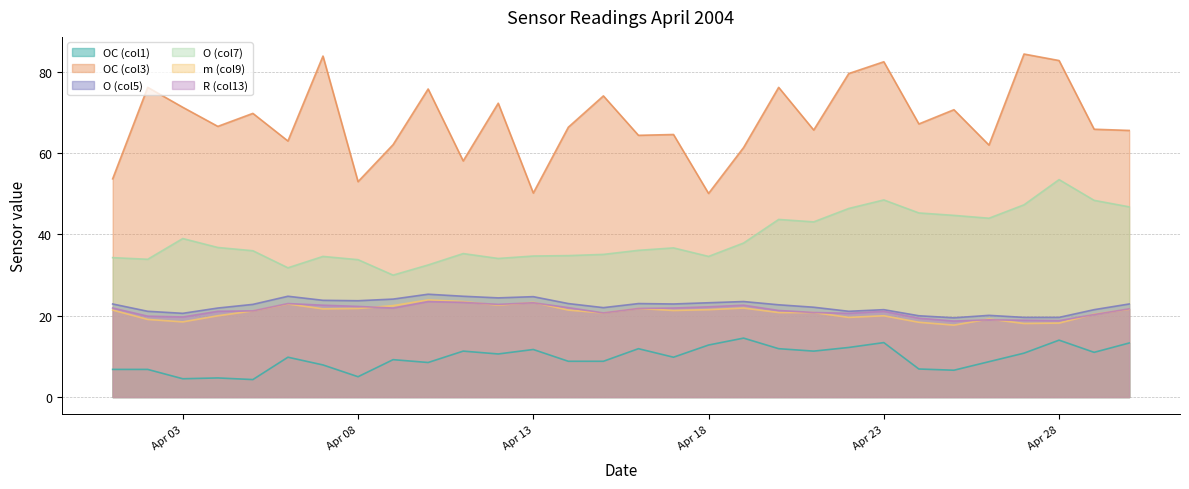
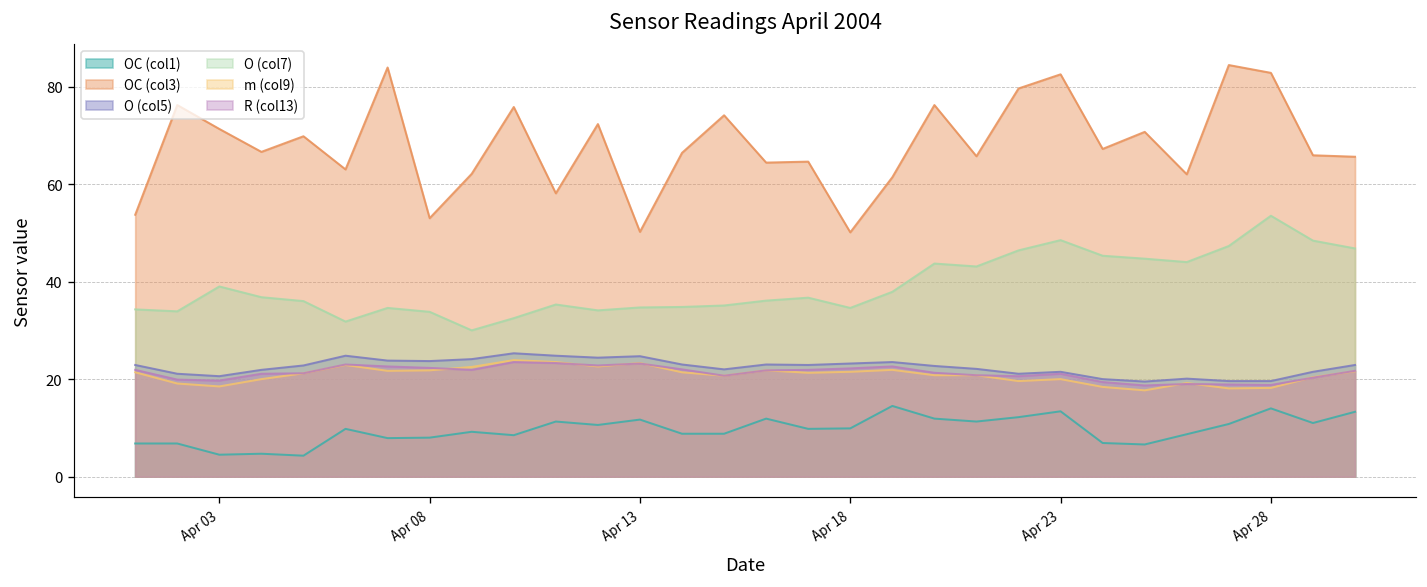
OC (col1), Apr 08: 5 -> 8
OC (col1), Apr 18: 13 -> 10
